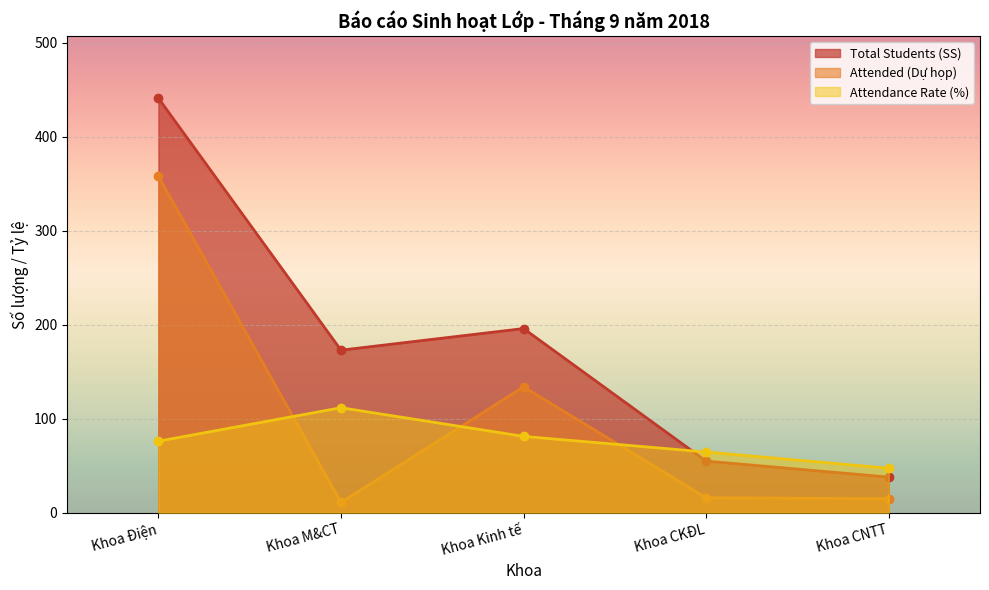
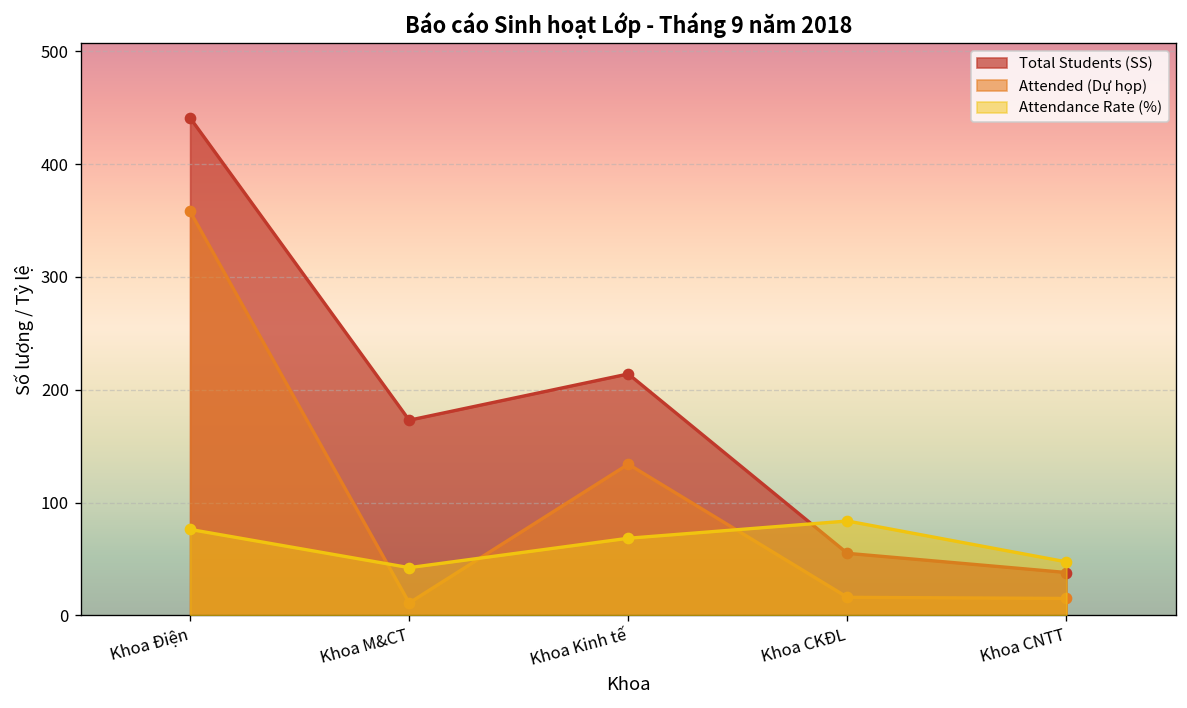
Attendance Rate (%), Khoa M&CT: 110 -> 40
Total Students (SS), Khoa Kinh tế: 200 -> 210
Attendance Rate (%), Khoa Kinh tế: 80 -> 70
Attendance Rate (%), Khoa CKĐL: 60 -> 80
